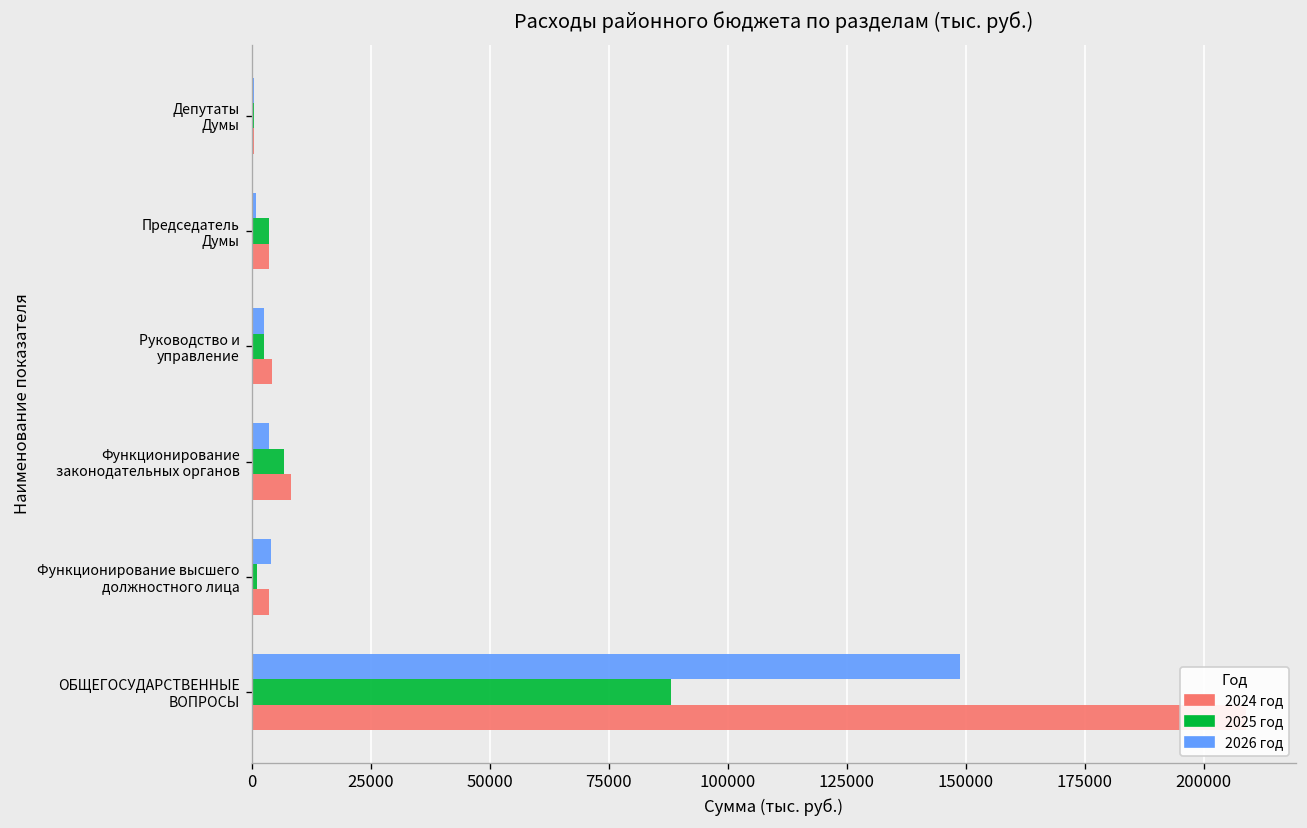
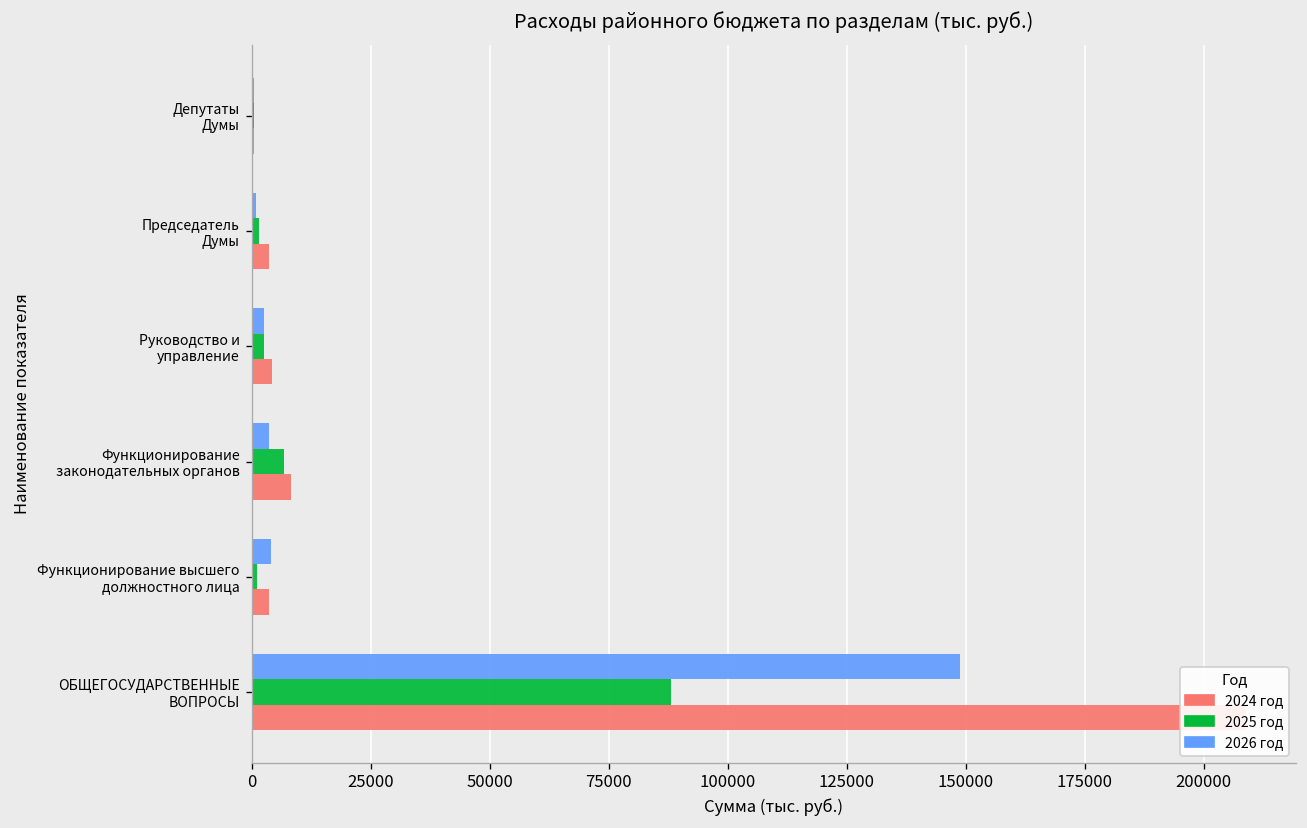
2025 год, Председатель Думы: 4000 -> 1000
